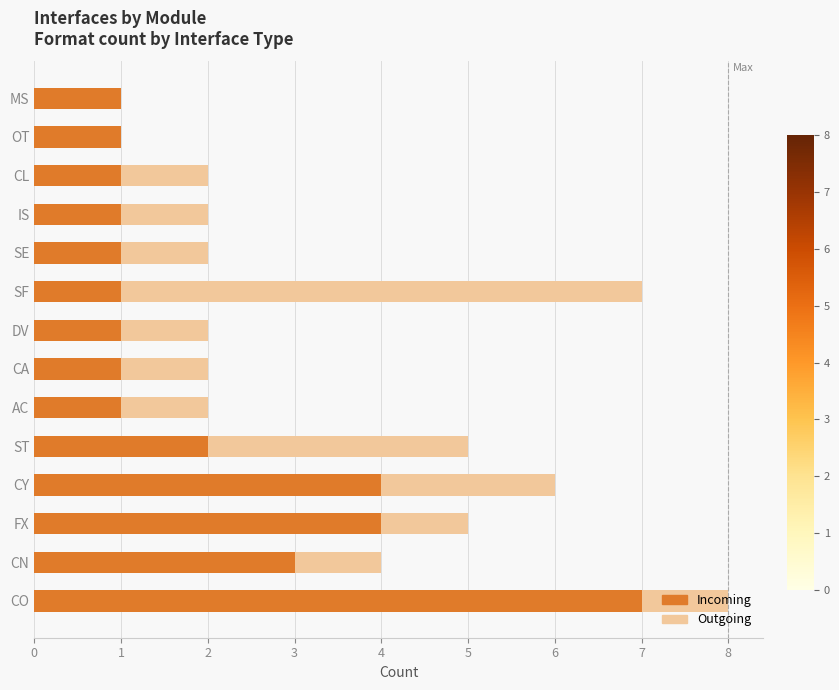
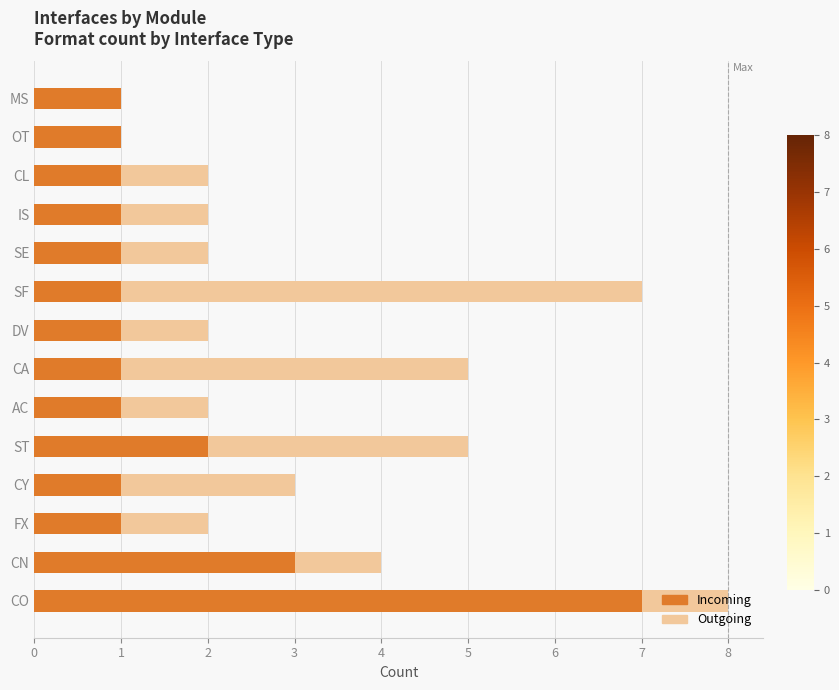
Outgoing, CA: 1 -> 4
Incoming, CY: 4 -> 1
Incoming, FX: 4 -> 1
